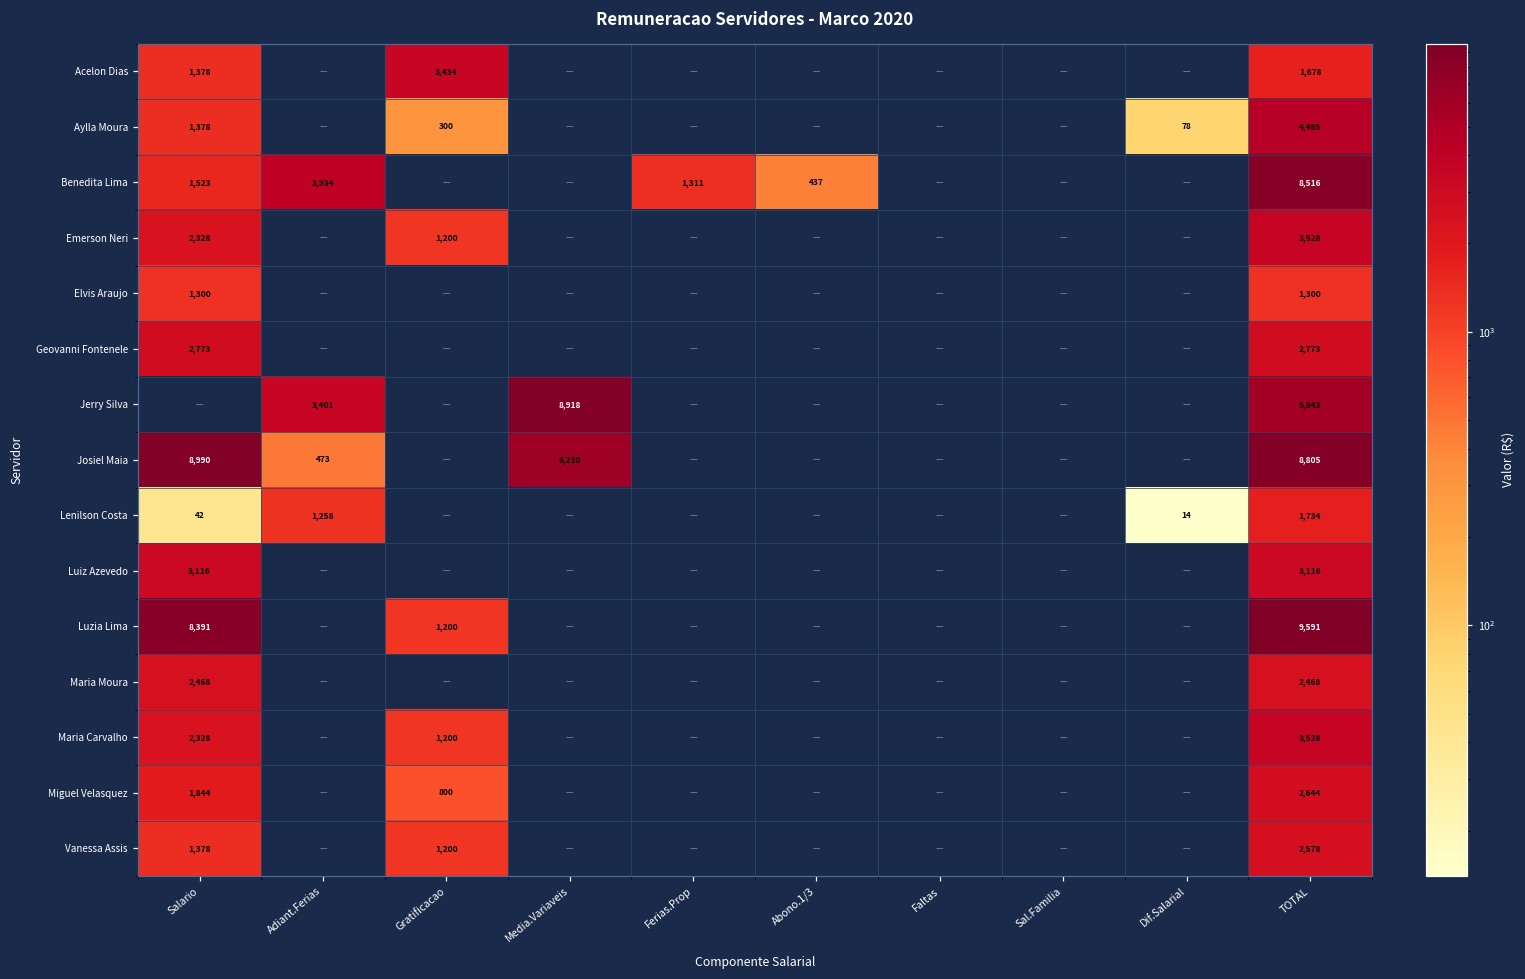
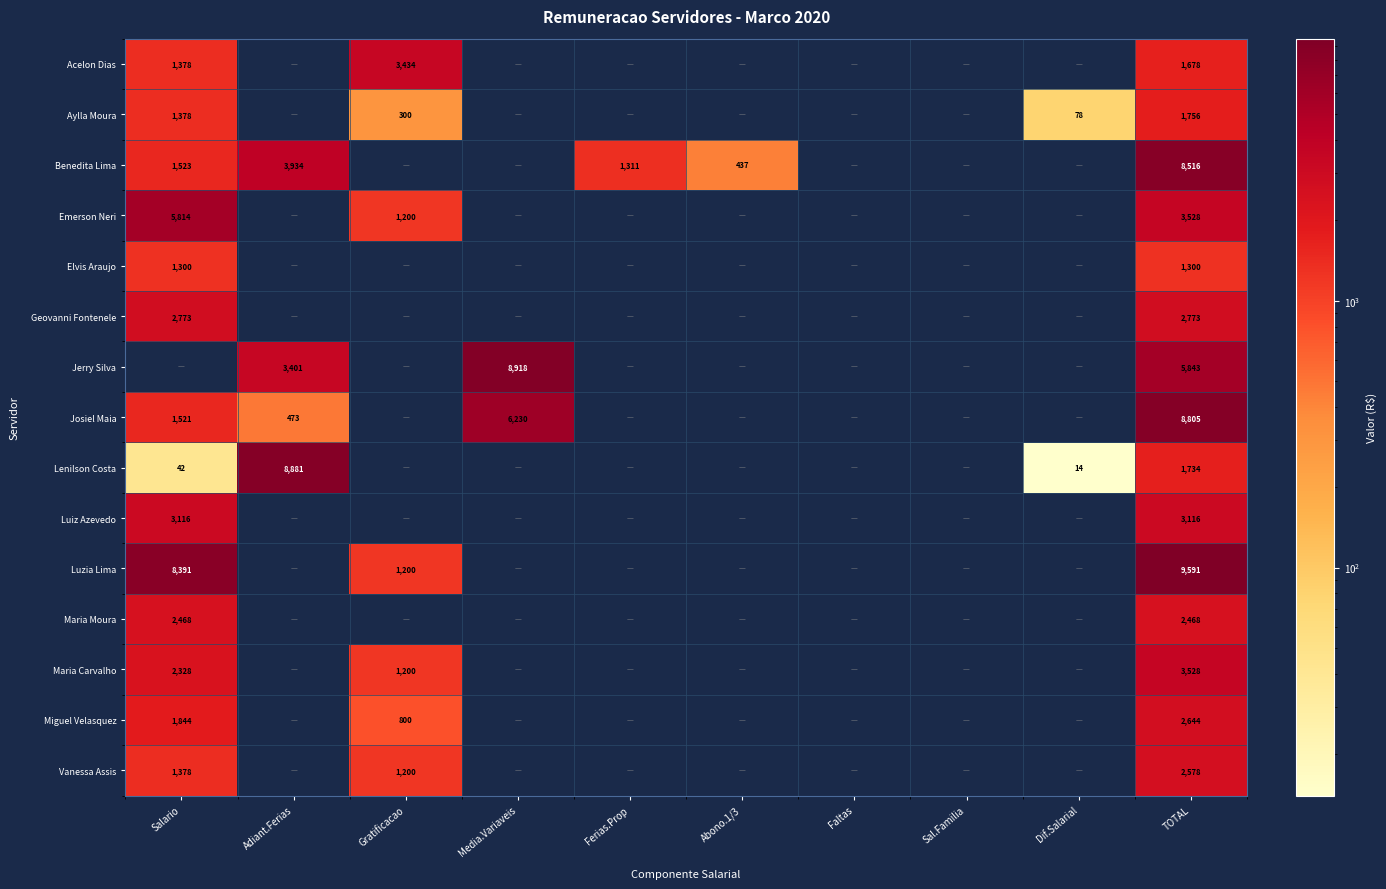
Aylla Moura, TOTAL: 4,485 -> 1,756
Emerson Neri, Salario: 2,328 -> 5,814
Josiel Maia, Salario: 8,990 -> 1,521
Lenilson Costa, Adiant.Ferias: 1,258 -> 8,881
